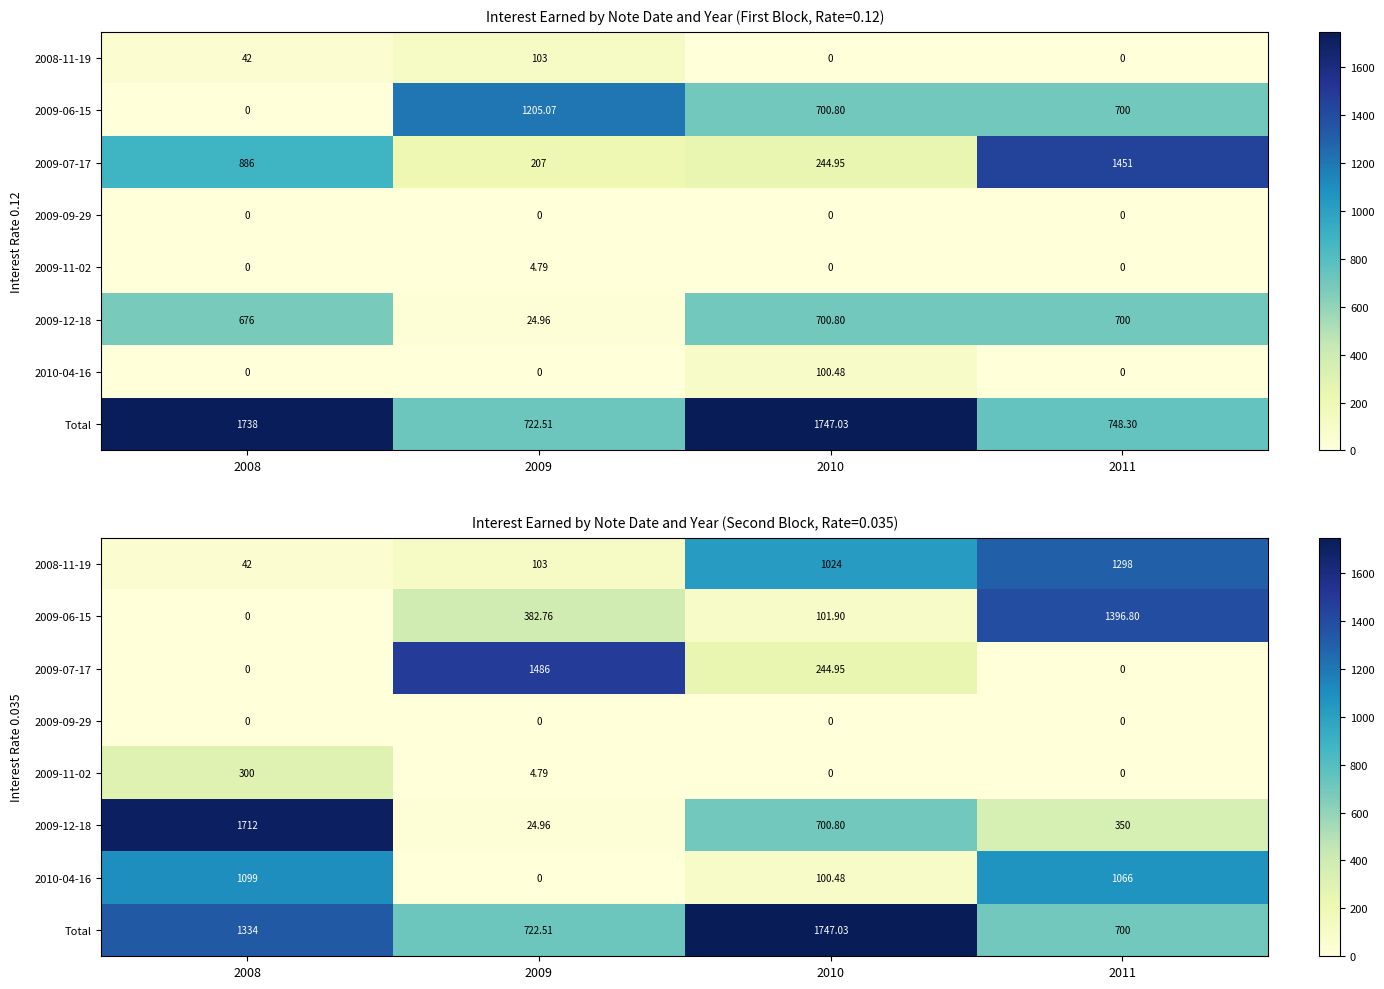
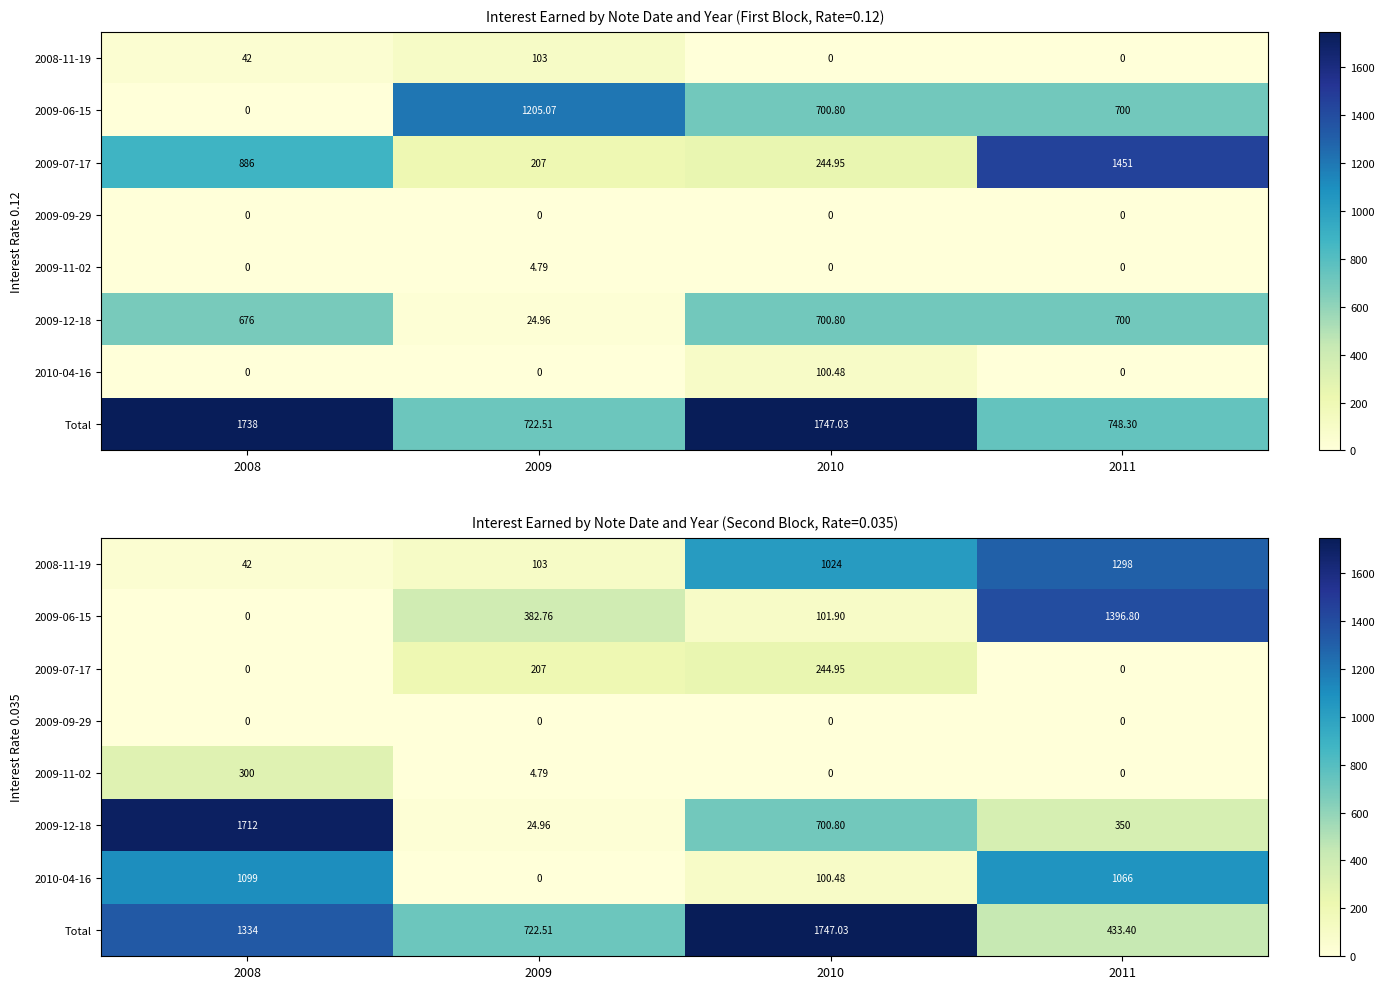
Interest Earned by Note Date and Year (Second Block, Rate=0.035), 2009-07-17, 2009: 1486 -> 207
Interest Earned by Note Date and Year (Second Block, Rate=0.035), Total, 2011: 700 -> 433.40
